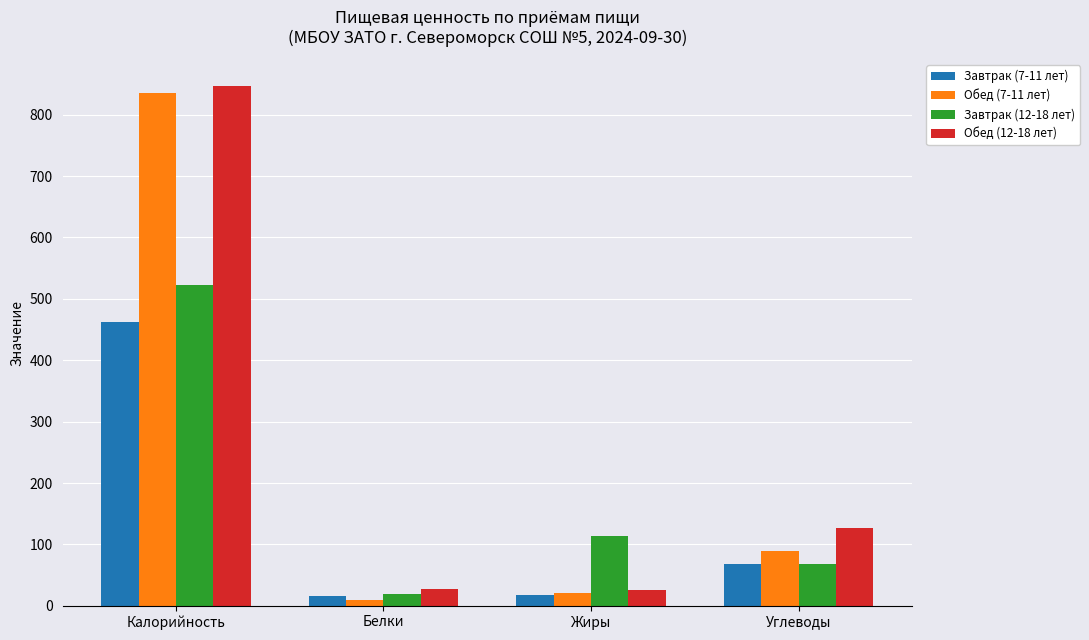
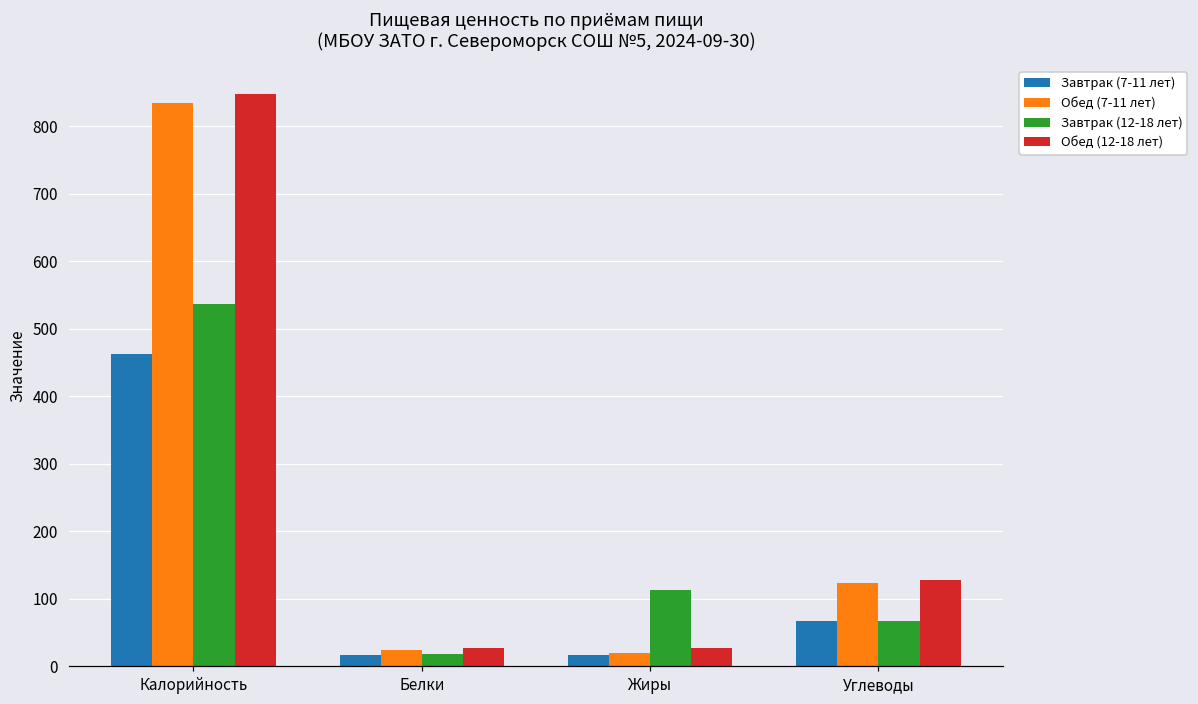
Завтрак (12-18 лет), Калорийность: 520 -> 540
Обед (7-11 лет), Белки: 10 -> 20
Обед (7-11 лет), Углеводы: 90 -> 120
